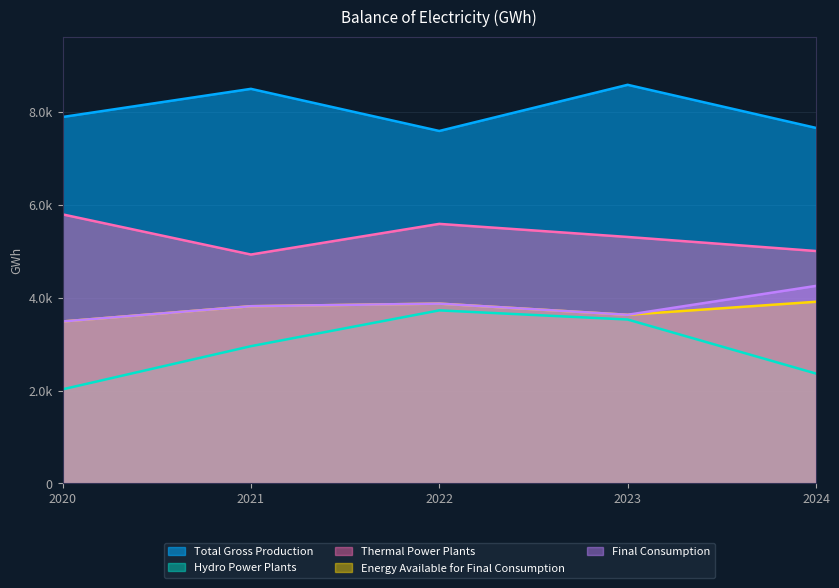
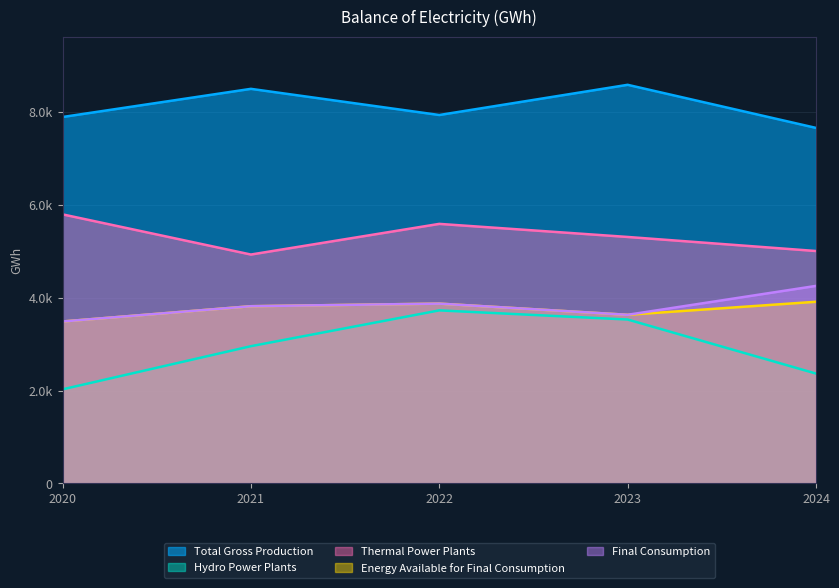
Total Gross Production, 2022: 7600 -> 7900
